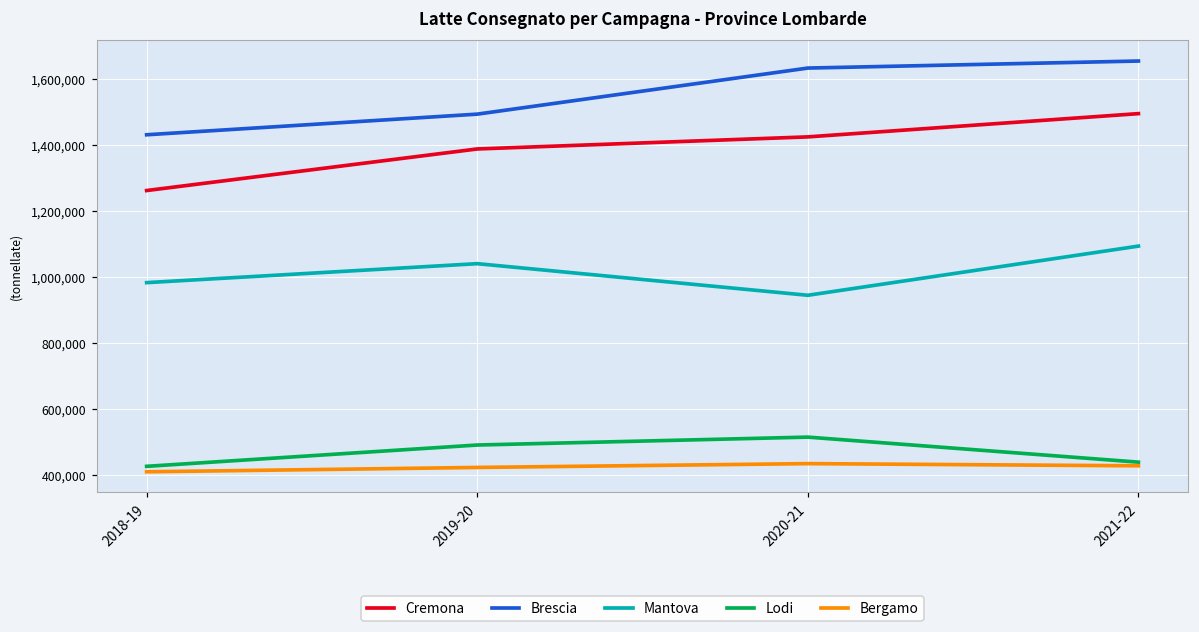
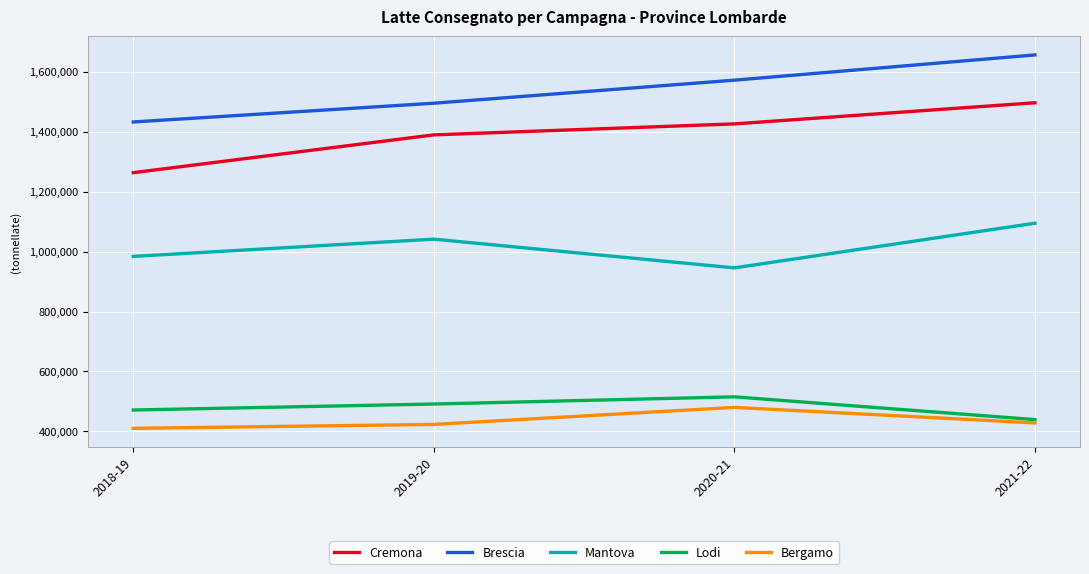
Lodi, 2018-19: 430,000 -> 470,000
Brescia, 2020-21: 1,630,000 -> 1,570,000
Bergamo, 2020-21: 440,000 -> 480,000
